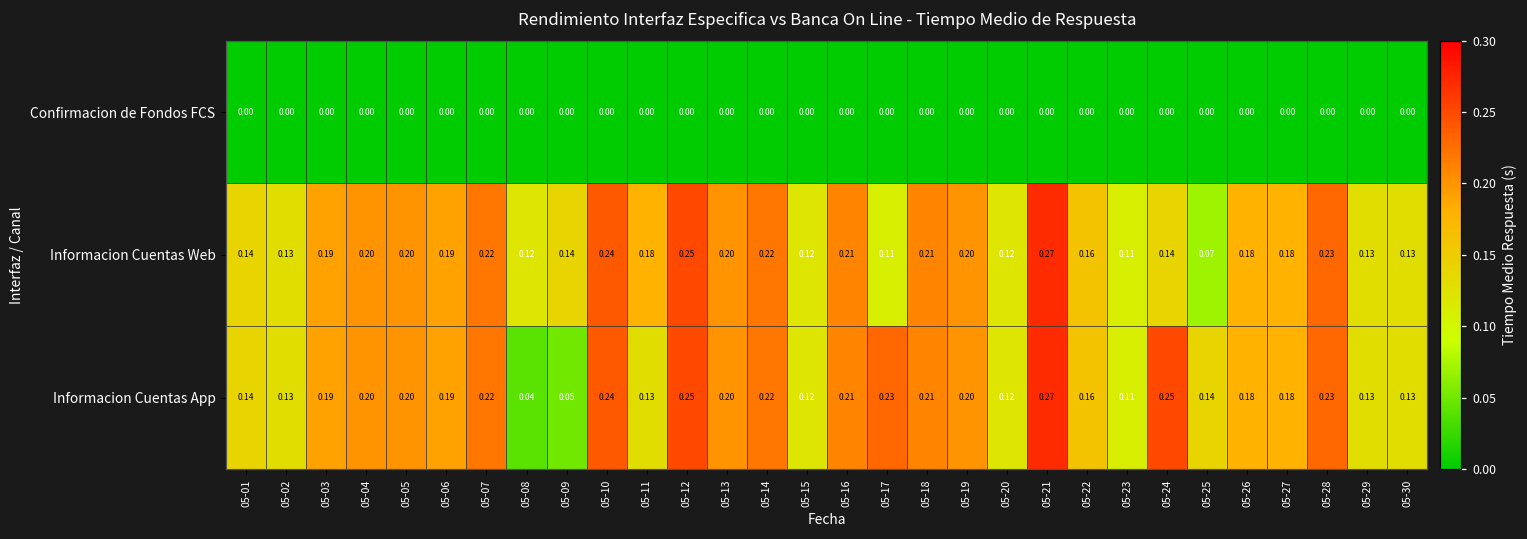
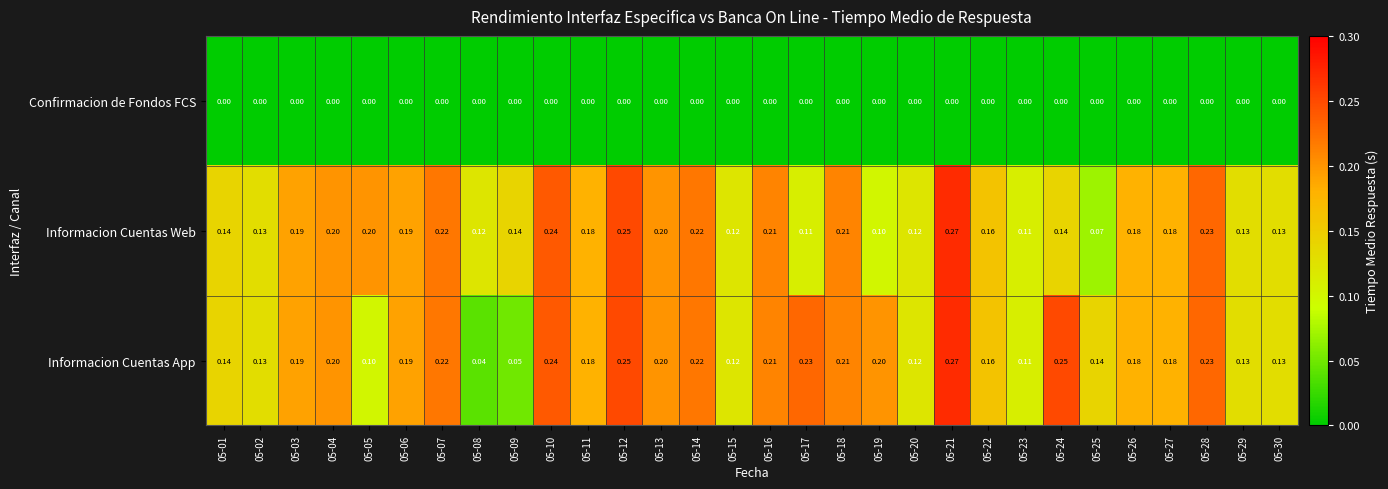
Informacion Cuentas Web, 05-19: 0.20 -> 0.10
Informacion Cuentas App, 05-05: 0.20 -> 0.10
Informacion Cuentas App, 05-11: 0.13 -> 0.18
